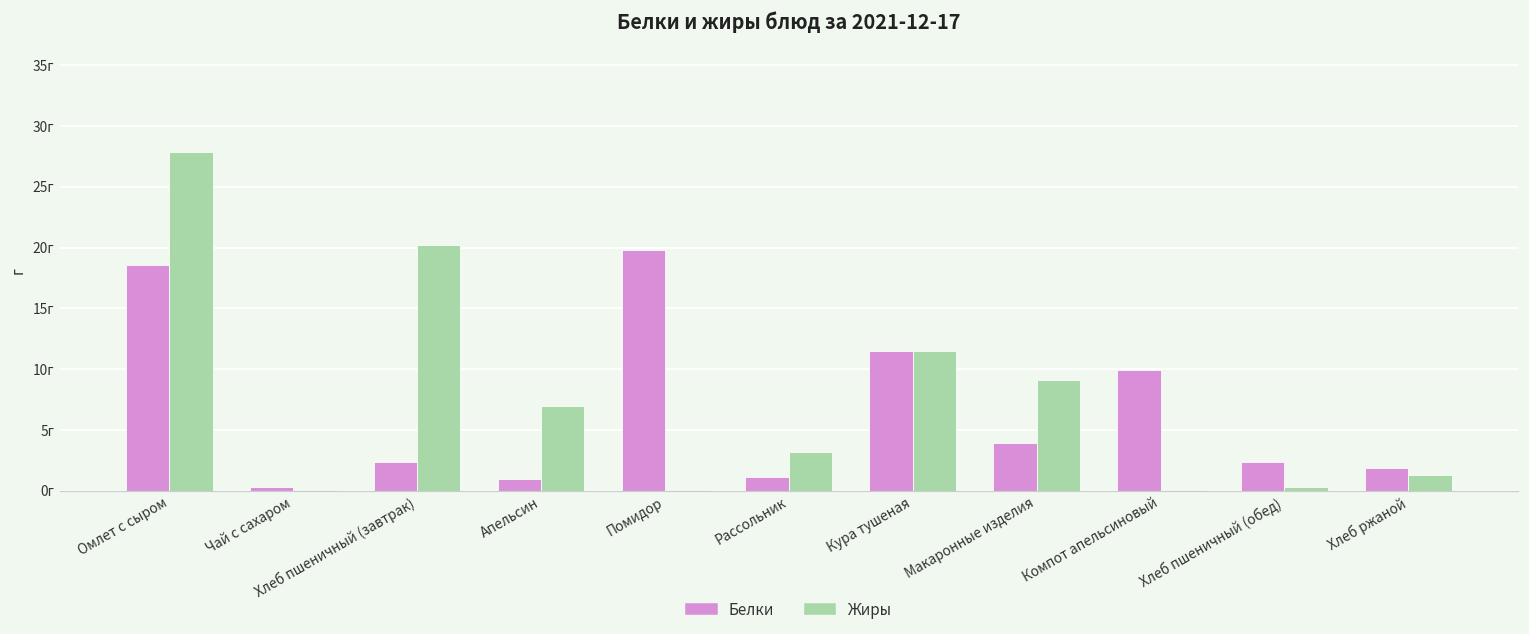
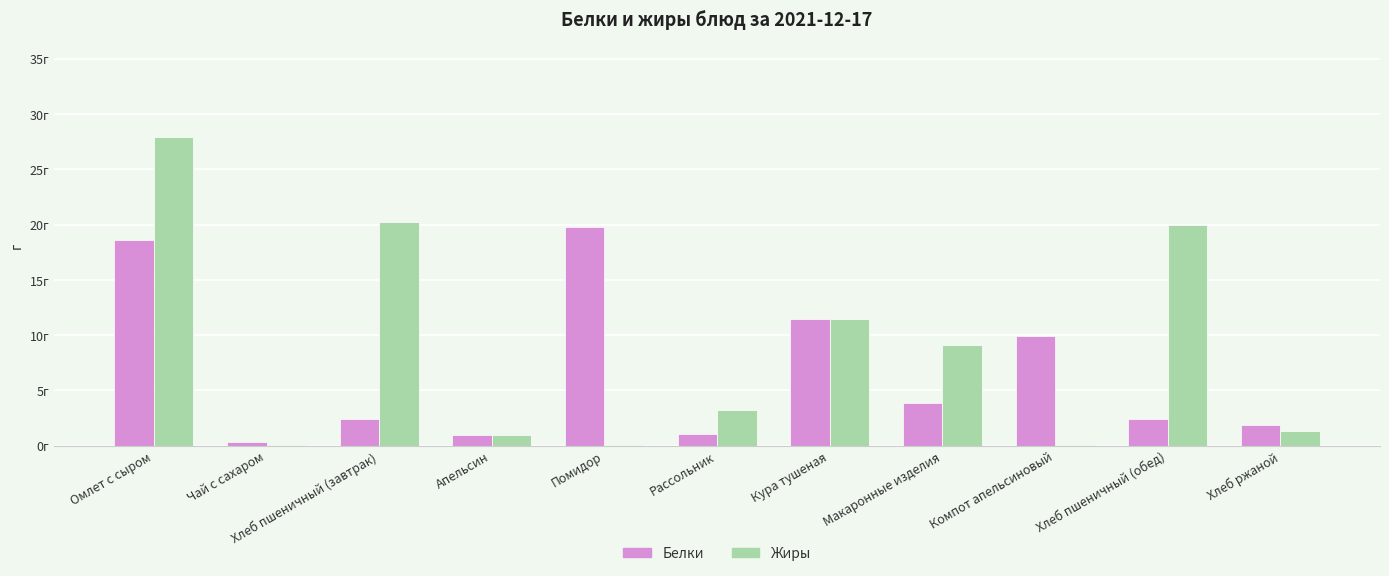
Жиры, Апельсин: 7г -> 1г
Жиры, Хлеб пшеничный (обед): 0.3г -> 20.0г
